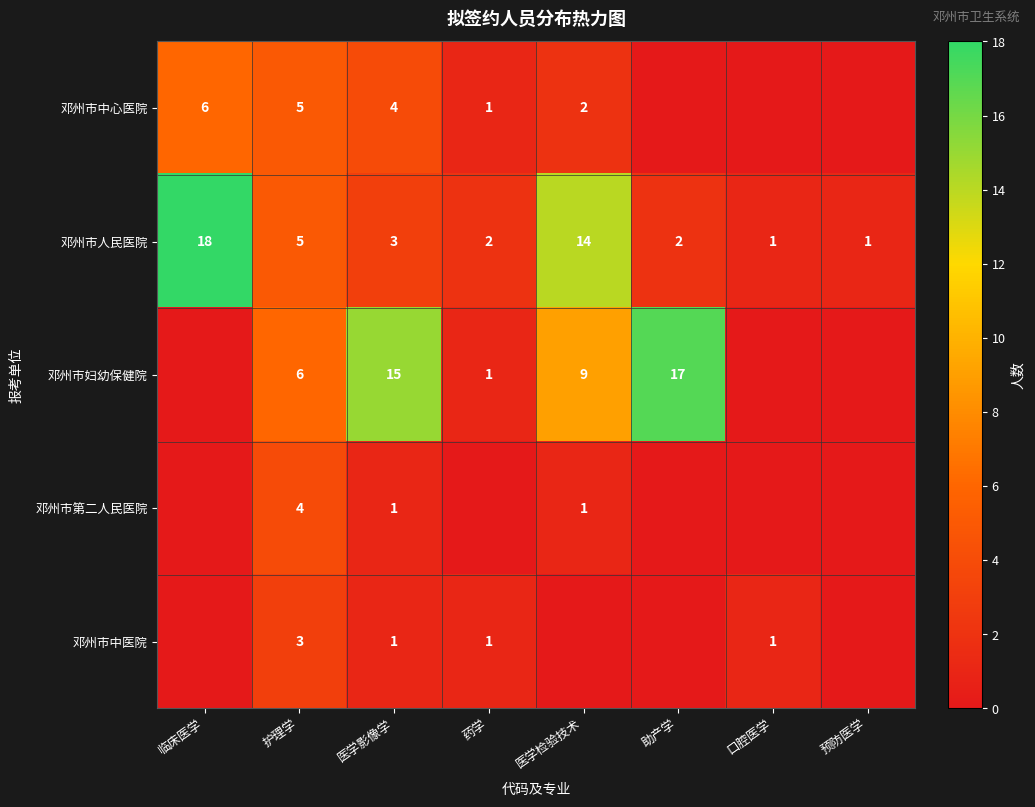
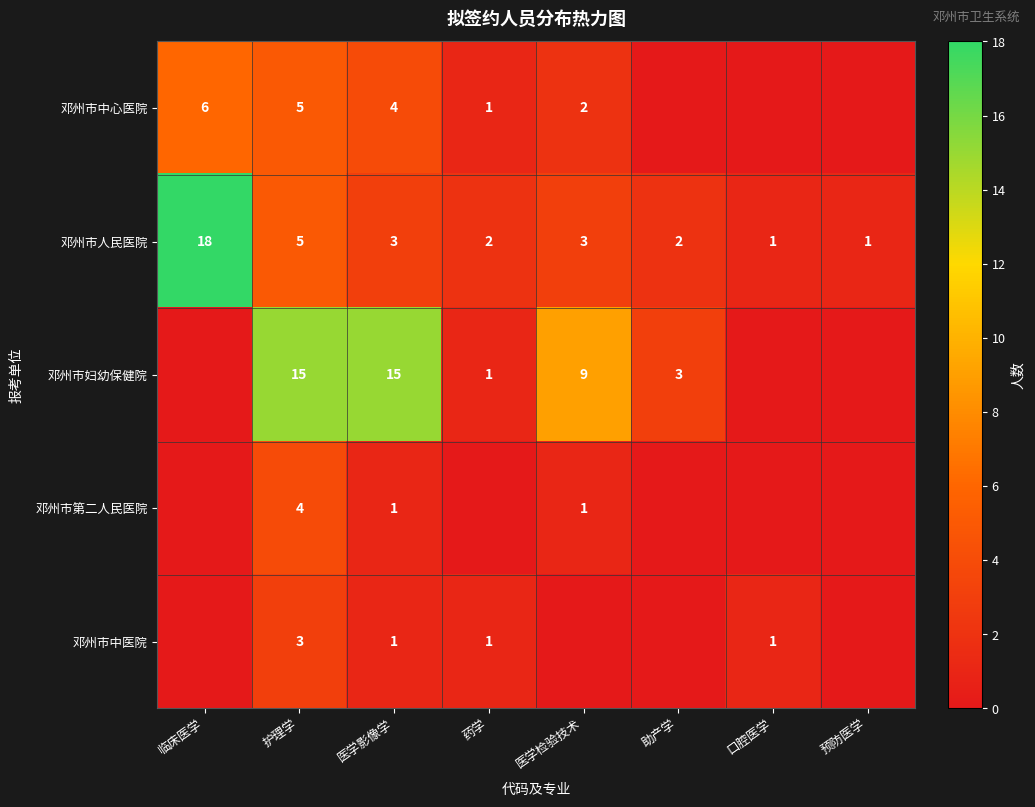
邓州市人民医院, 医学检验技术: 14 -> 3
邓州市妇幼保健院, 护理学: 6 -> 15
邓州市妇幼保健院, 助产学: 17 -> 3
